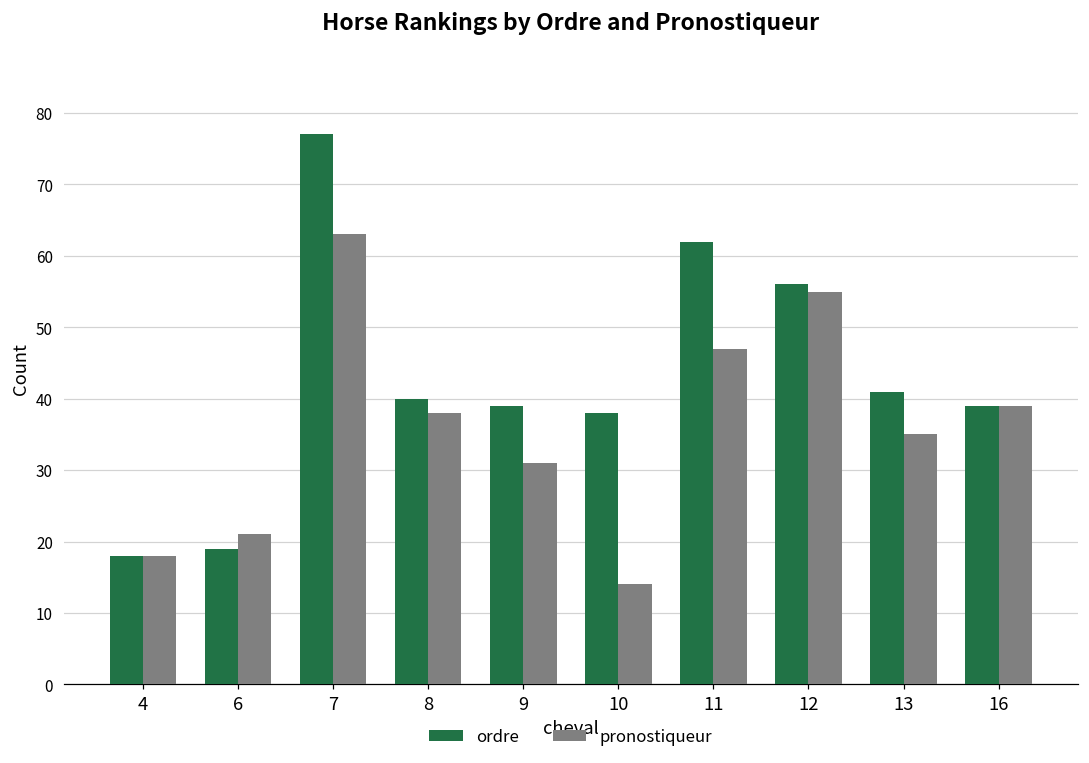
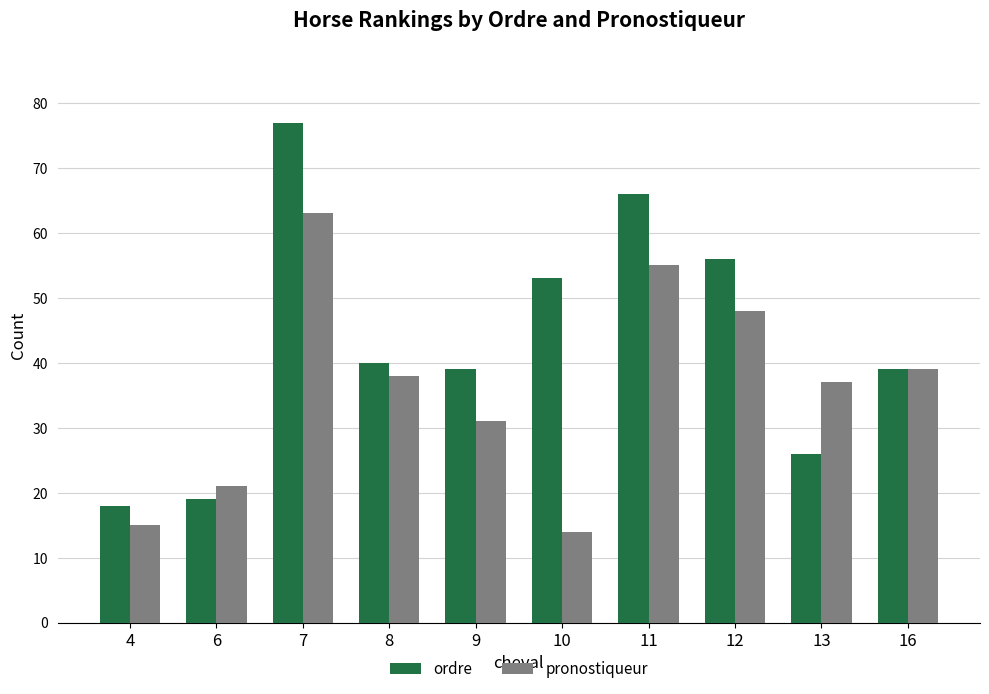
pronostiqueur, 4: 18 -> 15
ordre, 10: 38 -> 53
ordre, 11: 62 -> 66
pronostiqueur, 11: 47 -> 55
pronostiqueur, 12: 55 -> 48
ordre, 13: 41 -> 26
pronostiqueur, 13: 35 -> 37
